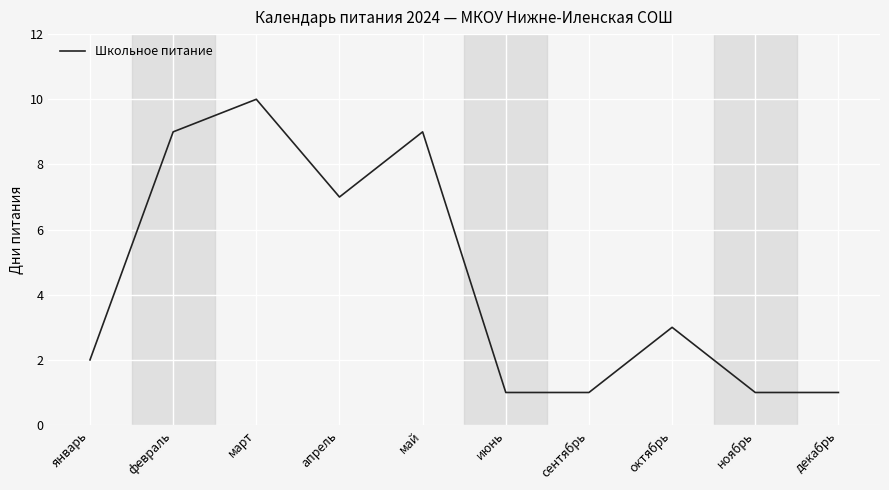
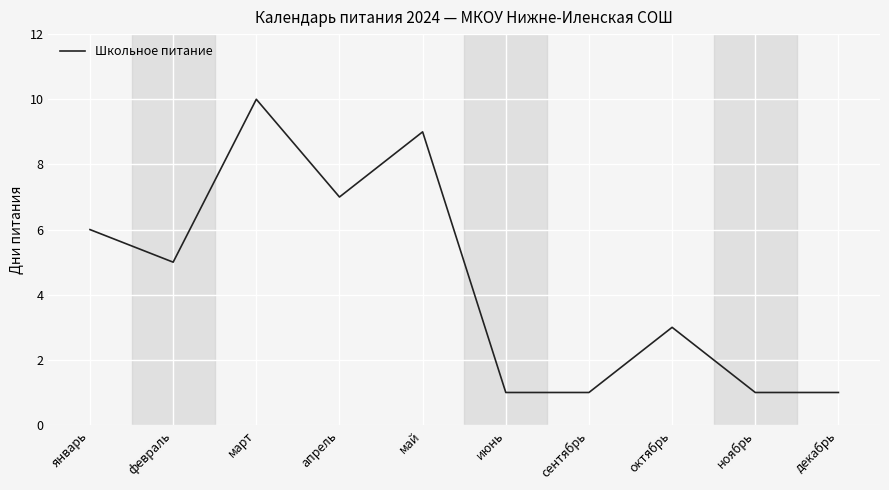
январь: 2 -> 6
февраль: 9 -> 5
